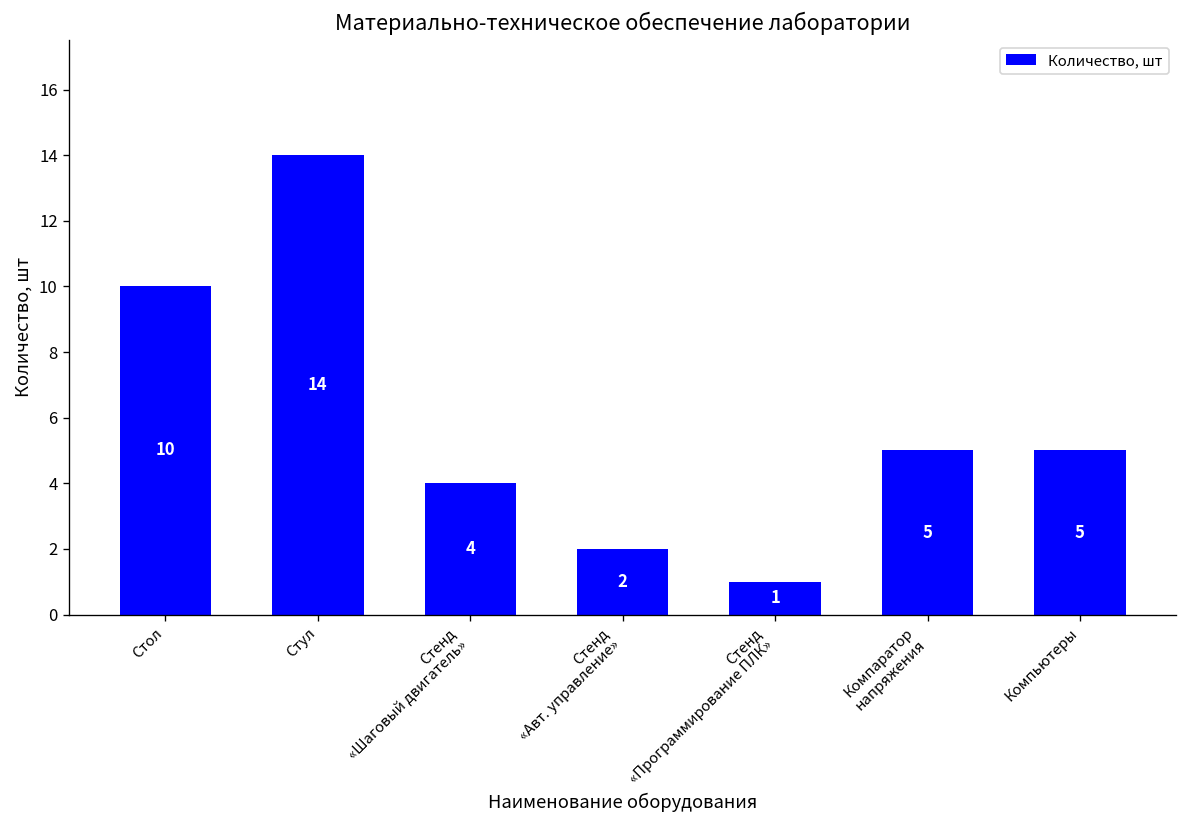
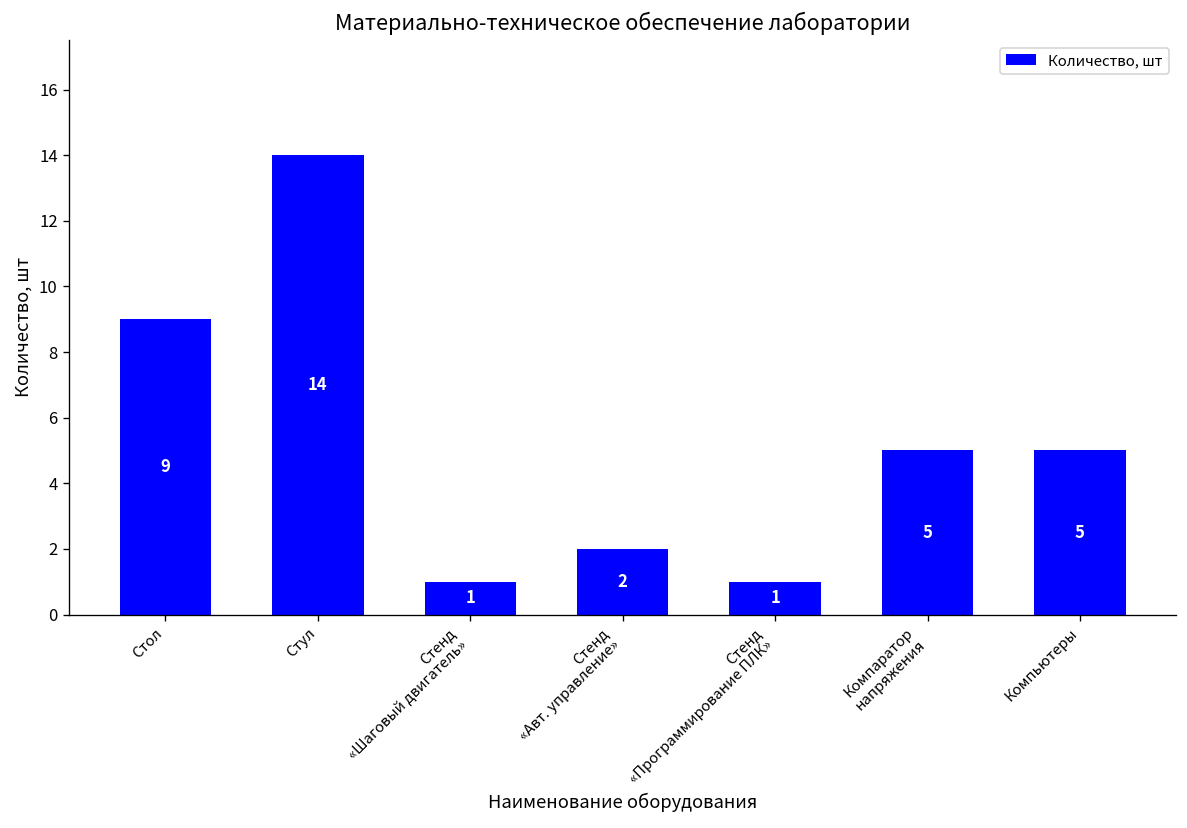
Стол: 10 -> 9
Стенд «Шаговый двигатель»: 4 -> 1
